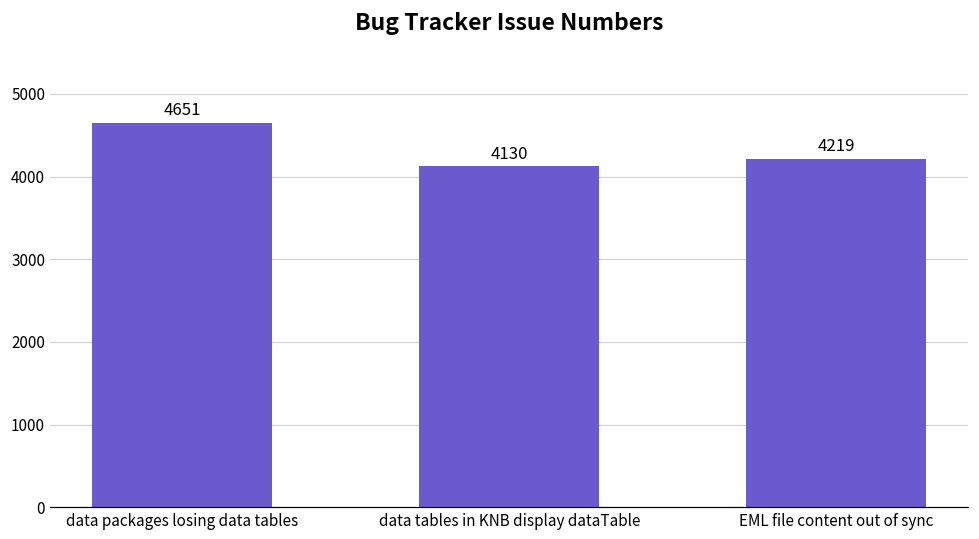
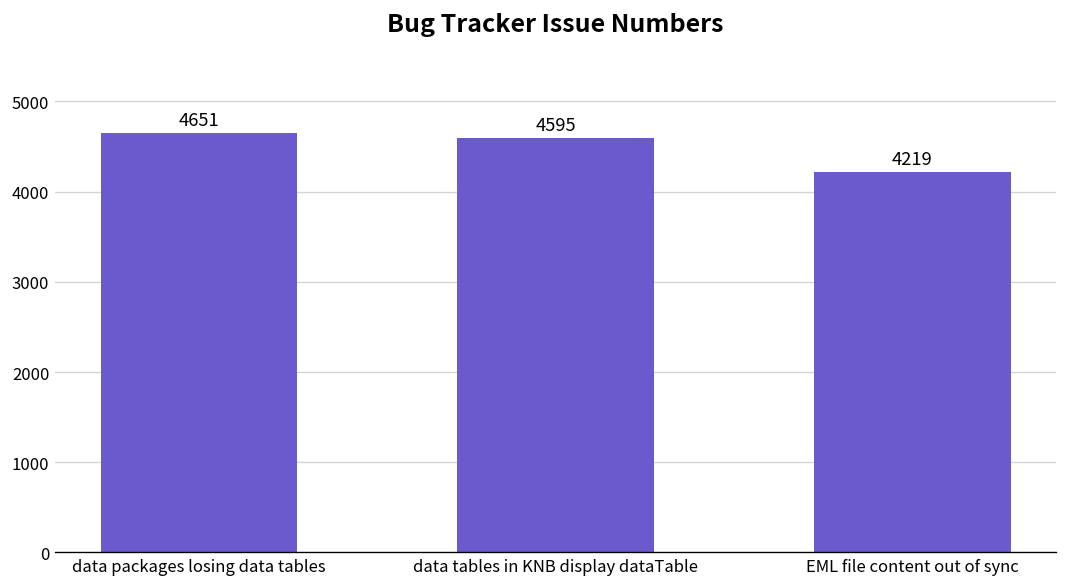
data tables in KNB display dataTable: 4130 -> 4595
